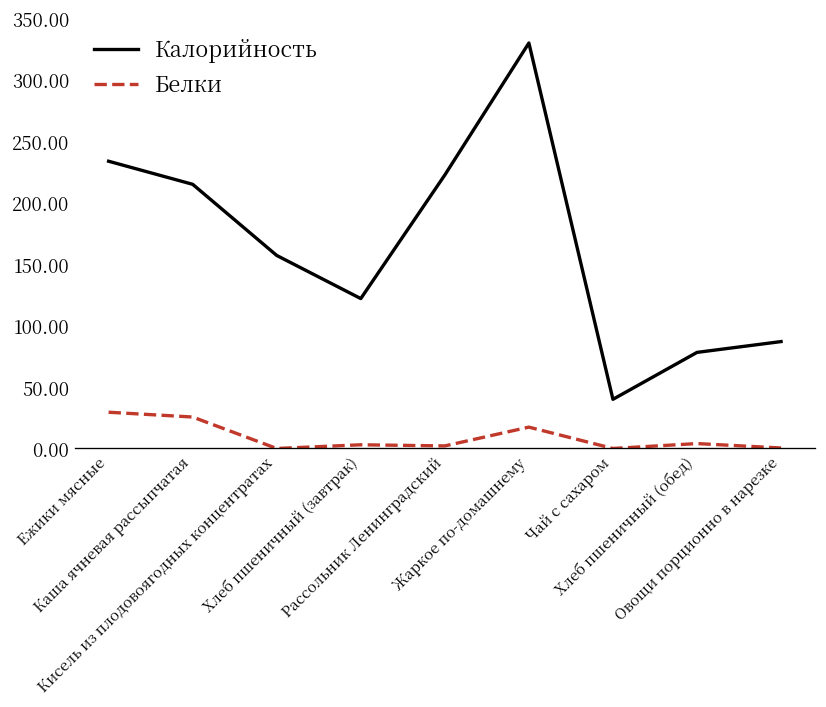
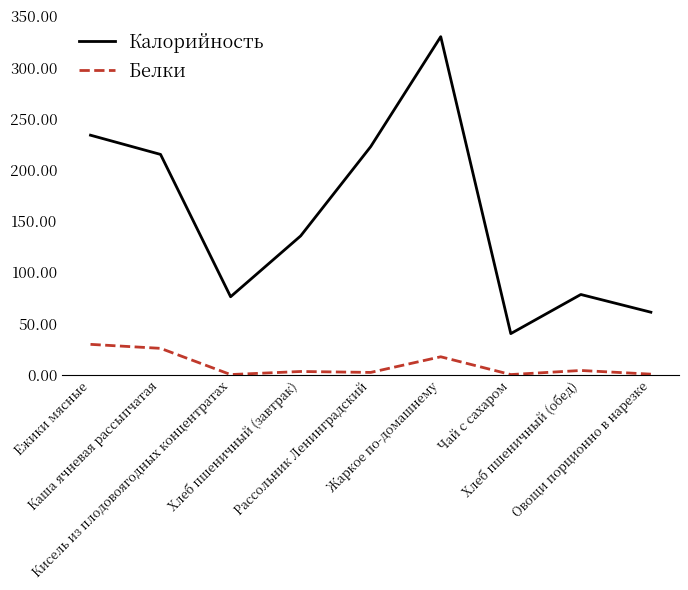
Калорийность, Кисель из плодовоягодных концентратах: 157 -> 76
Калорийность, Хлеб пшеничный (завтрак): 122 -> 135
Калорийность, Овощи порционно в нарезке: 87 -> 61
